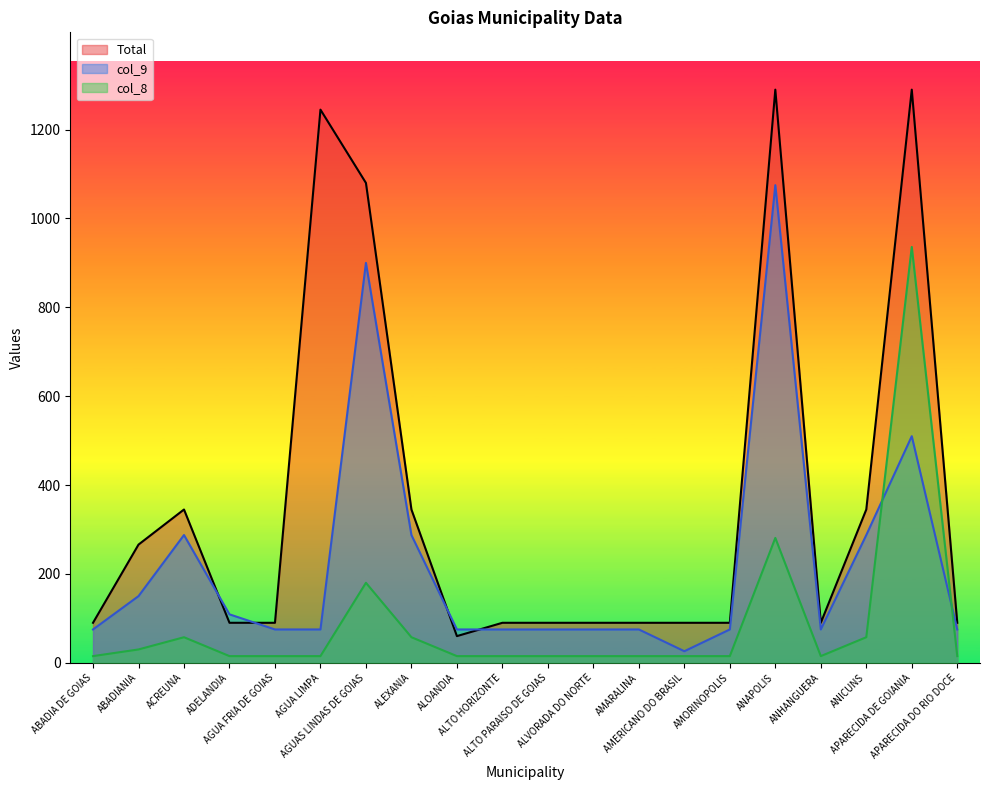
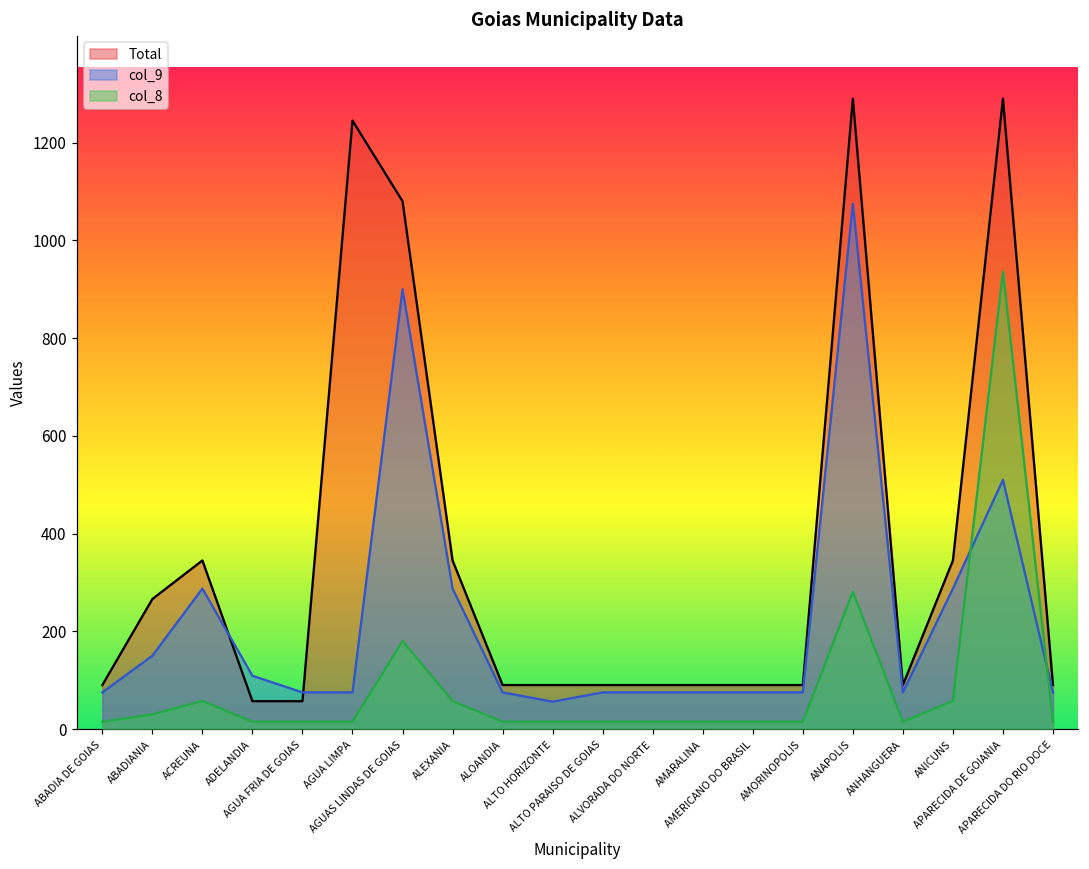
Total, ADELANDIA: 90 -> 60
Total, AGUA FRIA DE GOIAS: 90 -> 60
Total, ALOANDIA: 60 -> 90
col_9, ALTO HORIZONTE: 80 -> 60
col_9, AMERICANO DO BRASIL: 30 -> 80
